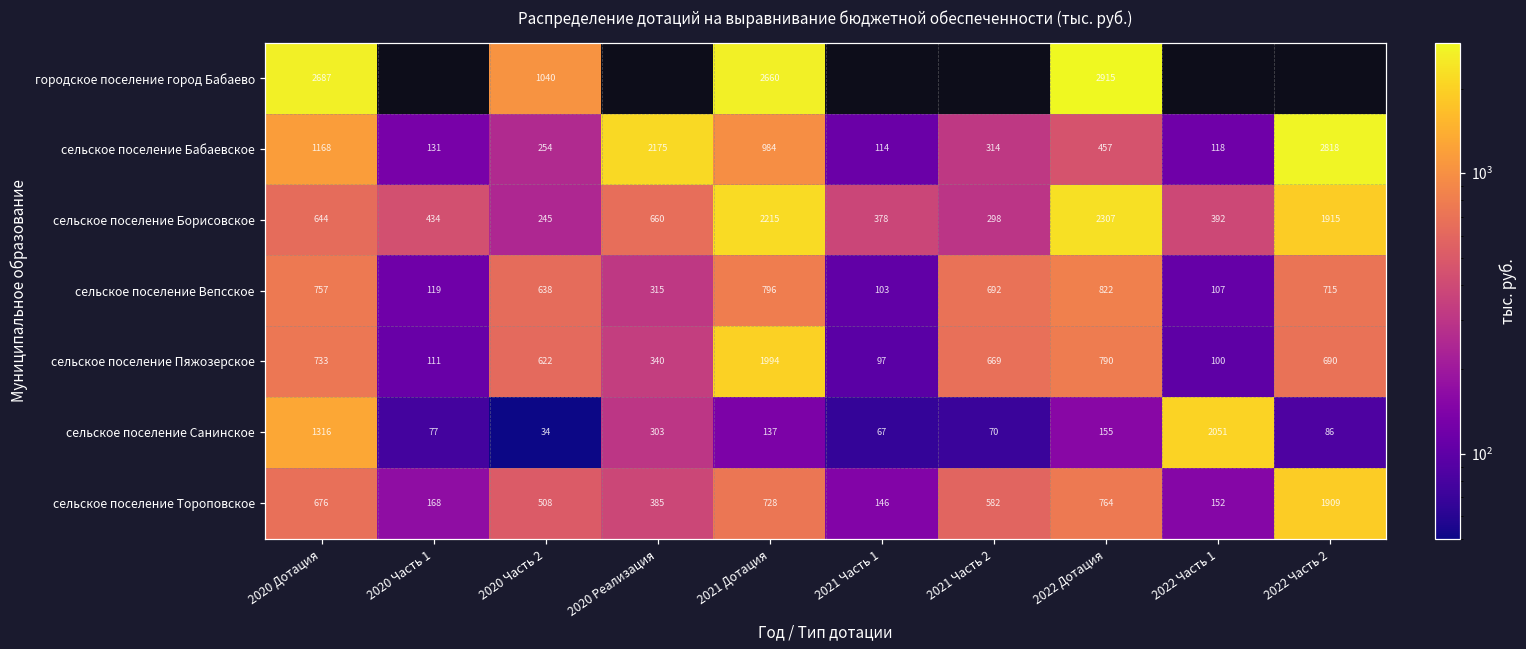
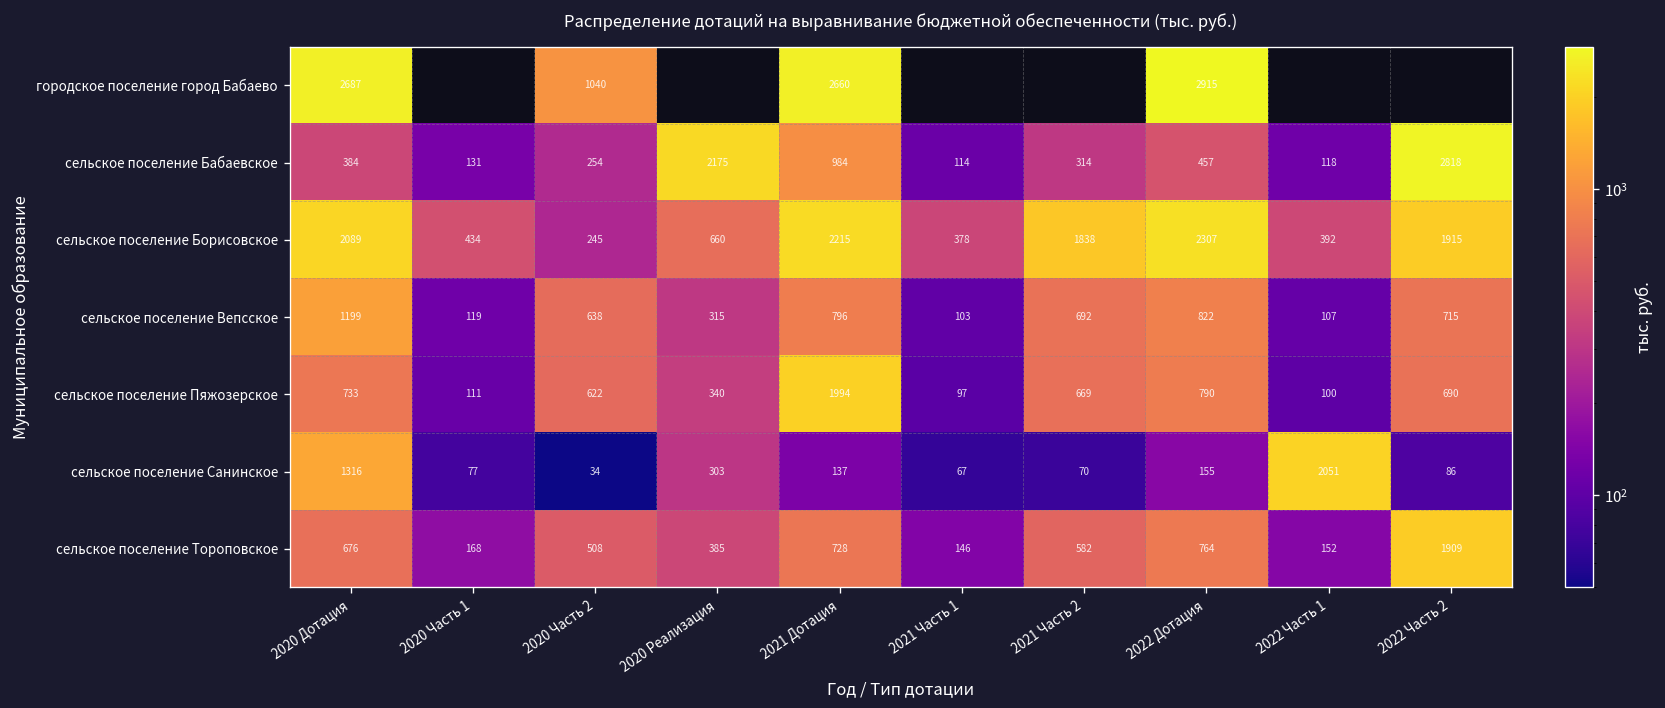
сельское поселение Бабаевское, 2020 Дотация: 1168 -> 384
сельское поселение Борисовское, 2020 Дотация: 644 -> 2089
сельское поселение Борисовское, 2021 Часть 2: 298 -> 1838
сельское поселение Вепсское, 2020 Дотация: 757 -> 1199
